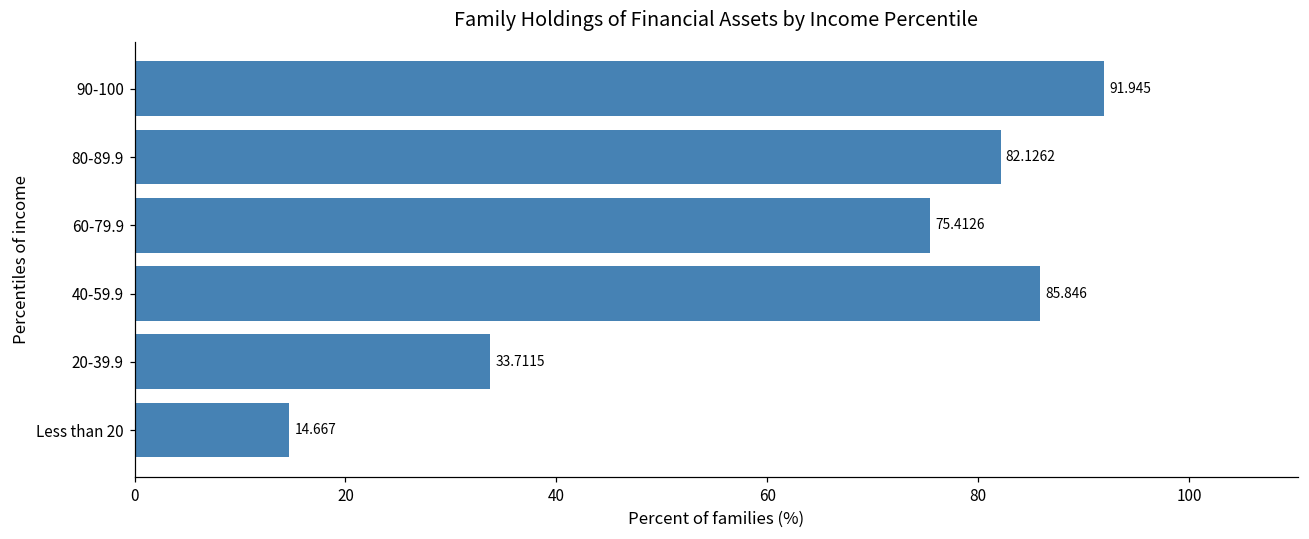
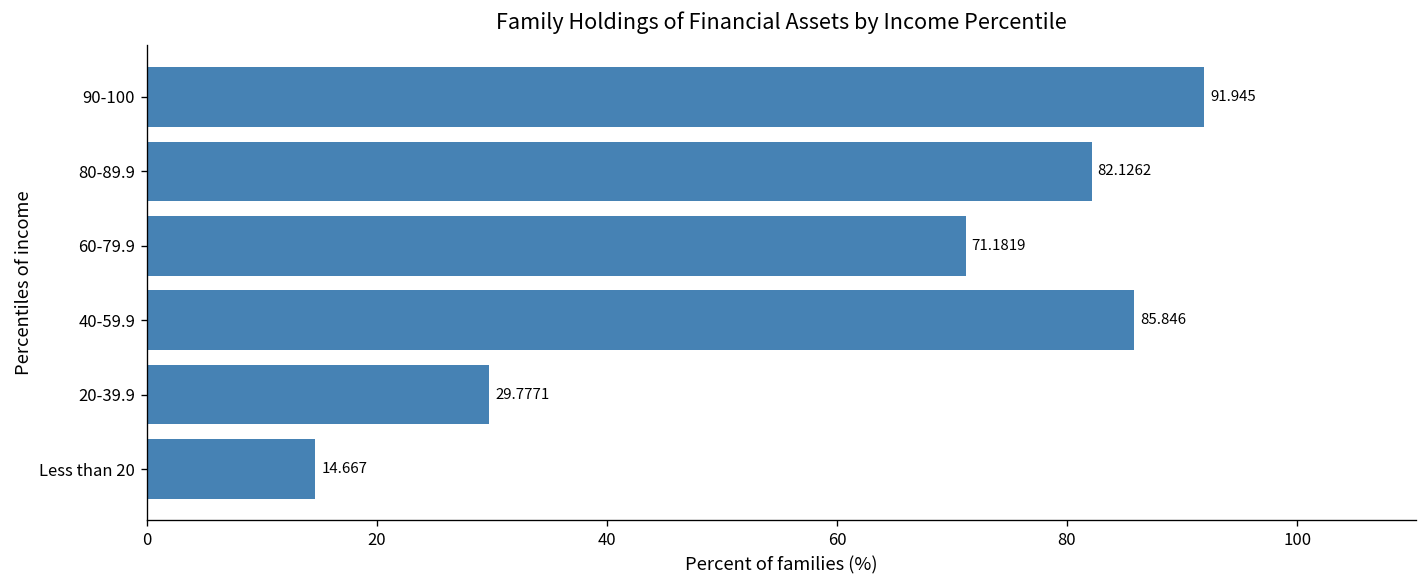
60-79.9: 75.4126 -> 71.1819
20-39.9: 33.7115 -> 29.7771
